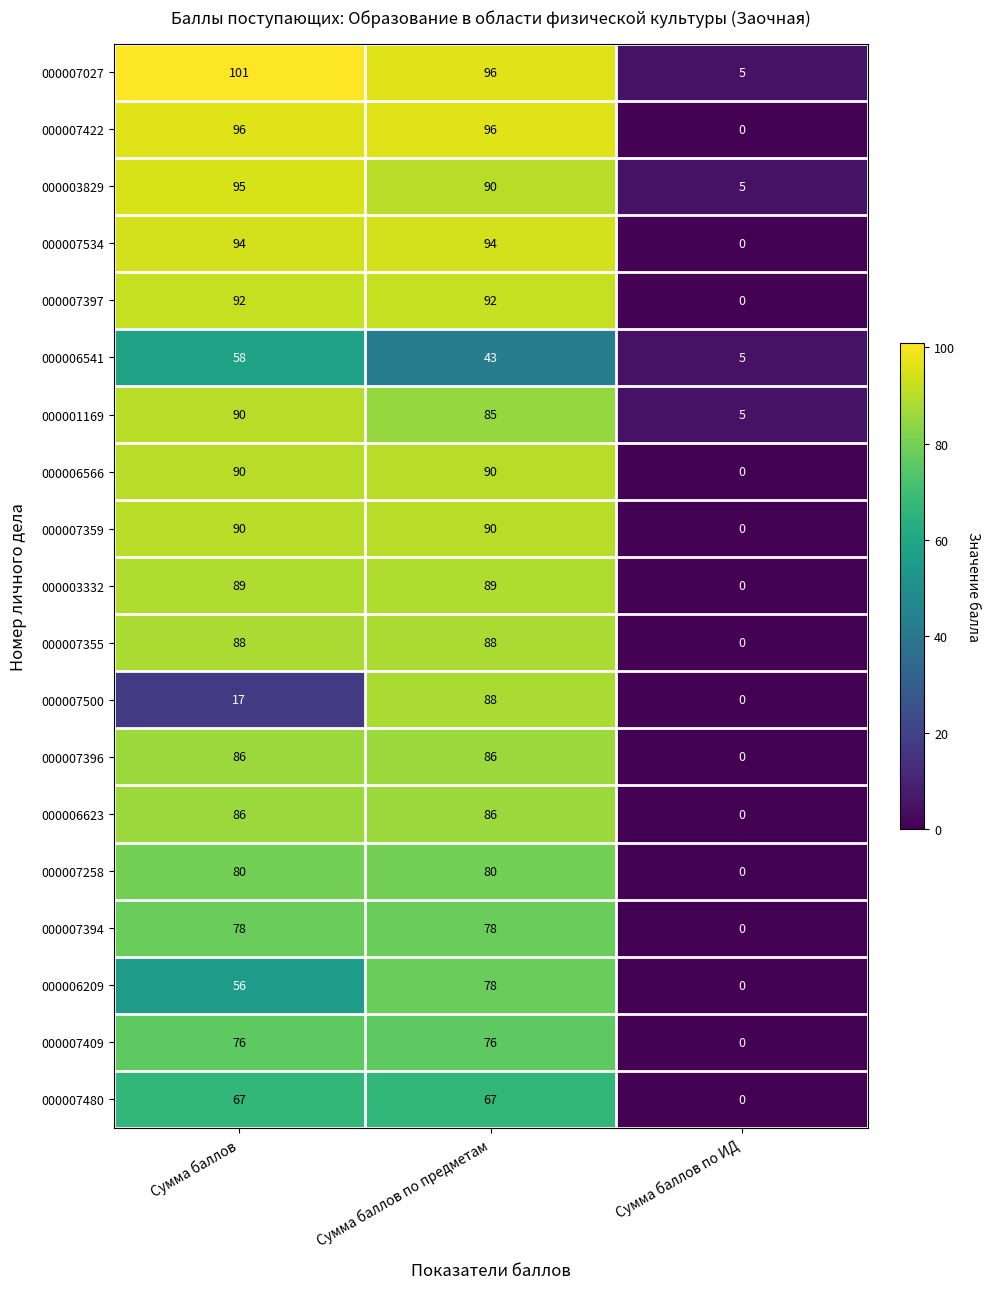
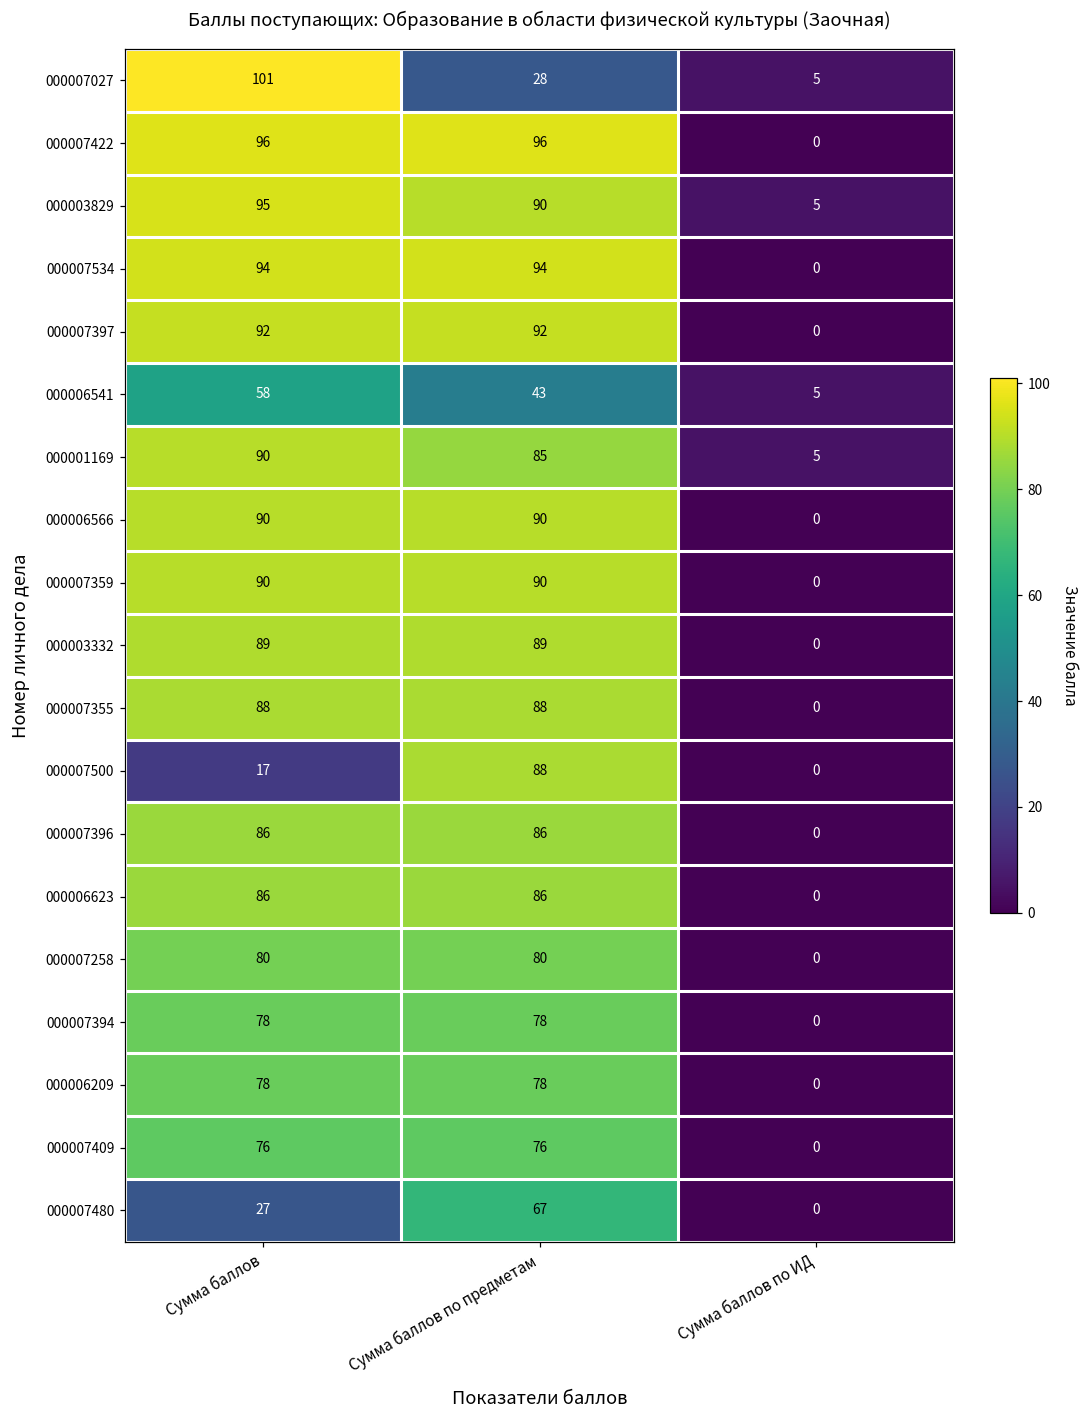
000007027, Сумма баллов по предметам: 96 -> 28
000006209, Сумма баллов: 56 -> 78
000007480, Сумма баллов: 67 -> 27
